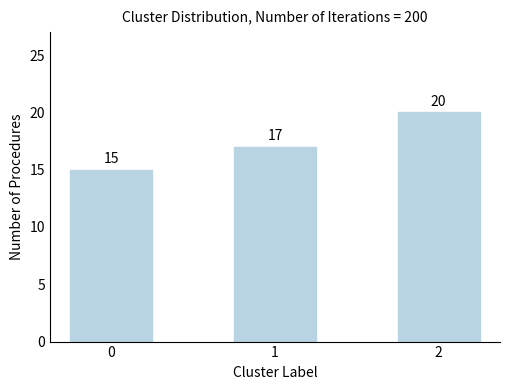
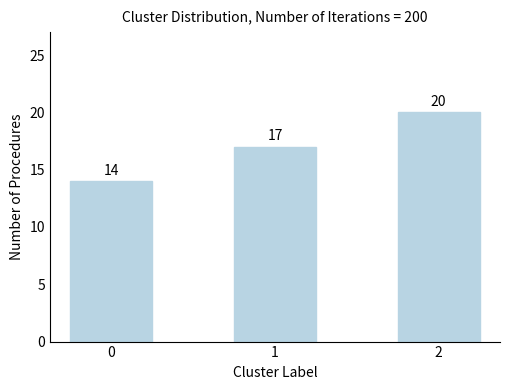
0: 15 -> 14
